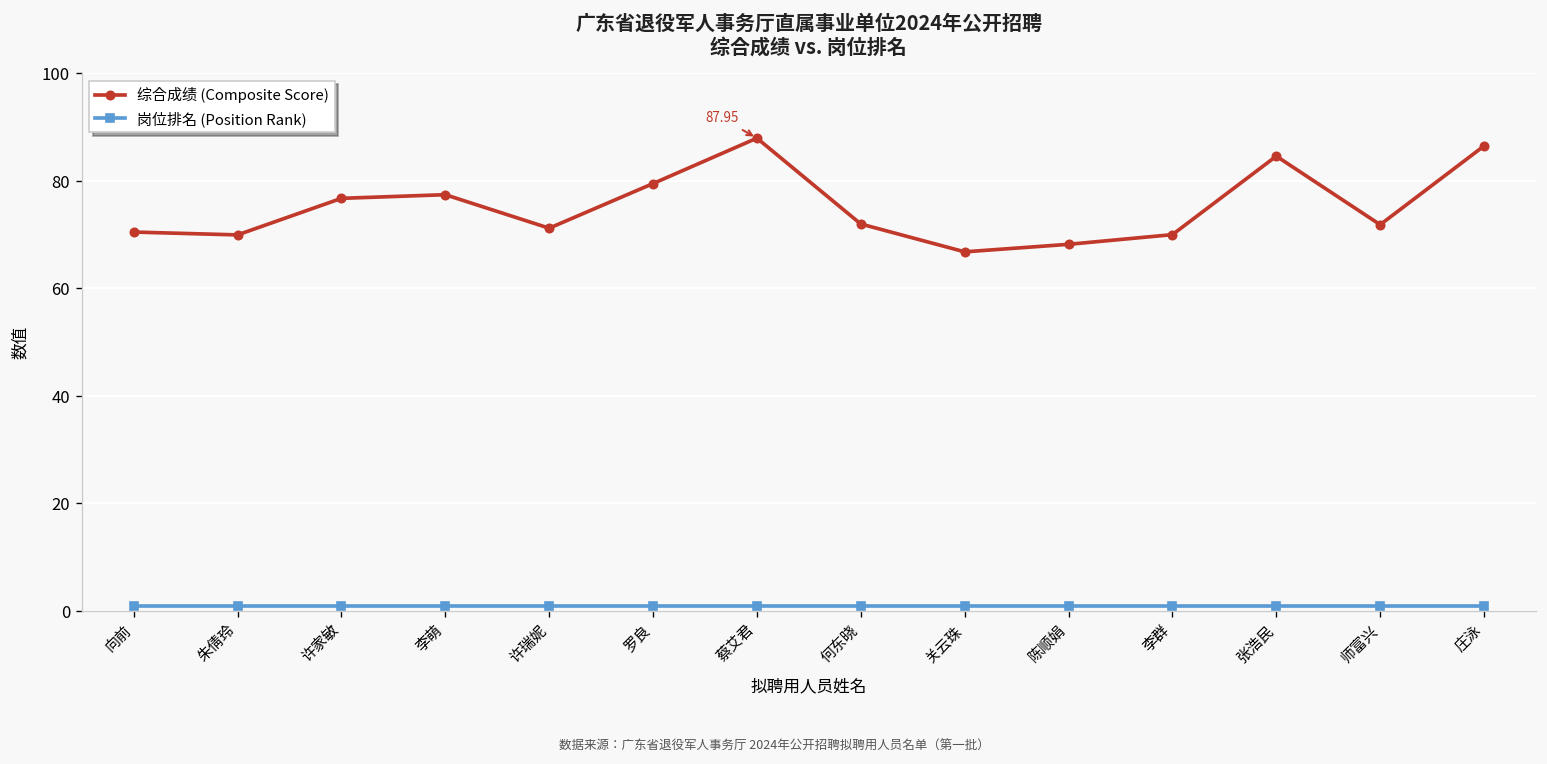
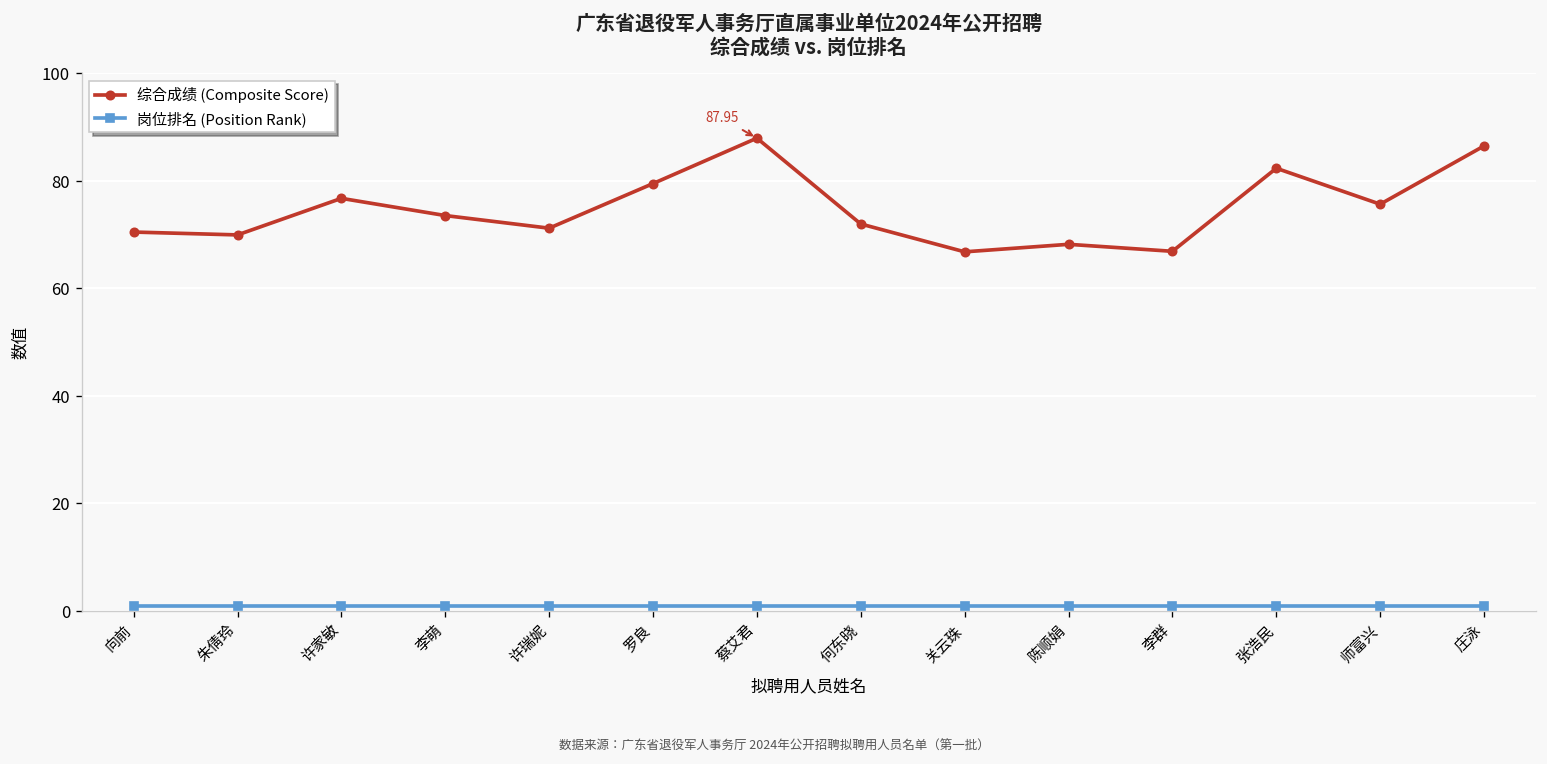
综合成绩 (Composite Score), 李萌: 77 -> 74
综合成绩 (Composite Score), 李群: 70 -> 67
综合成绩 (Composite Score), 张浩民: 85 -> 82
综合成绩 (Composite Score), 师富兴: 72 -> 76
